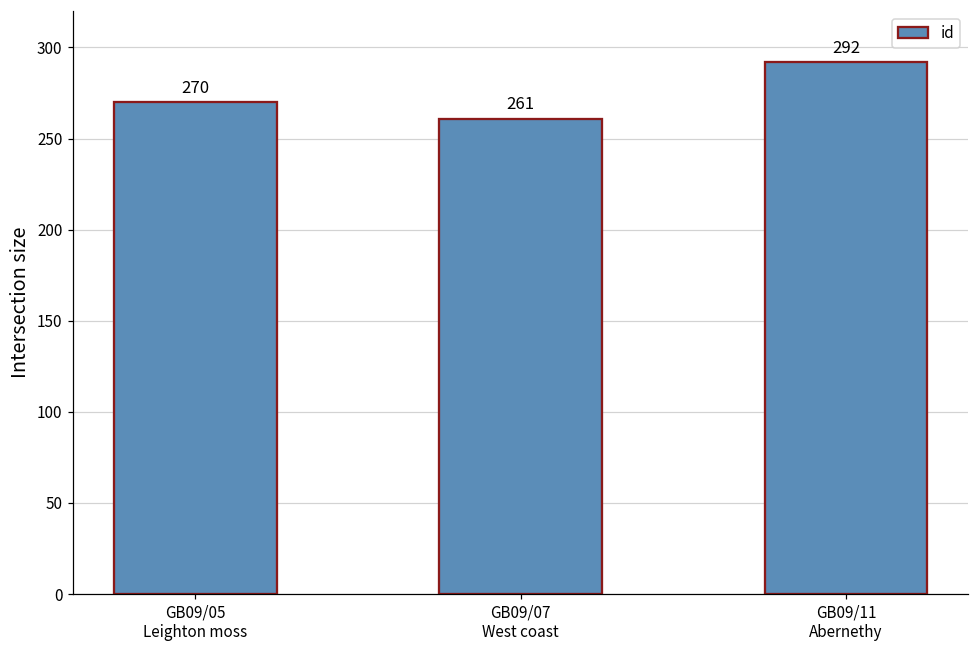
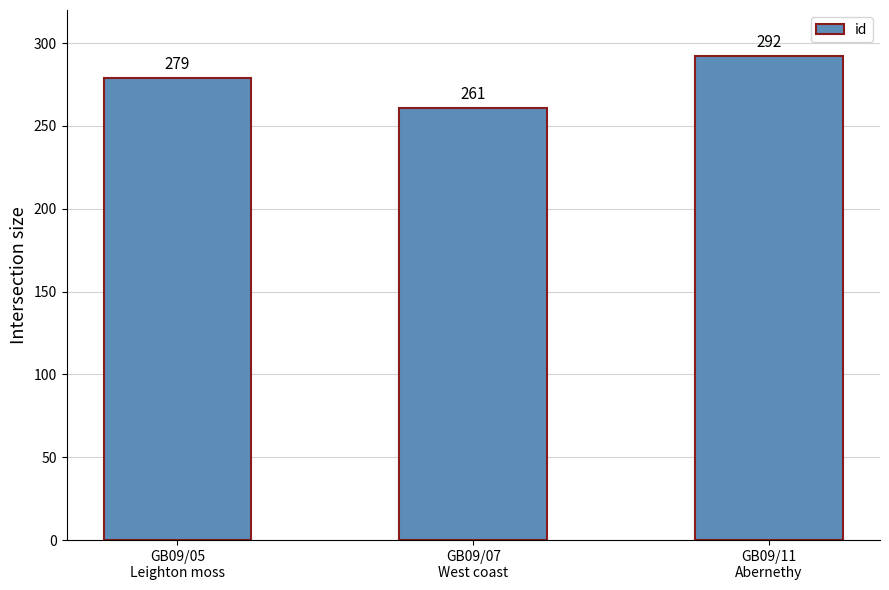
GB09/05 Leighton moss: 270 -> 279
